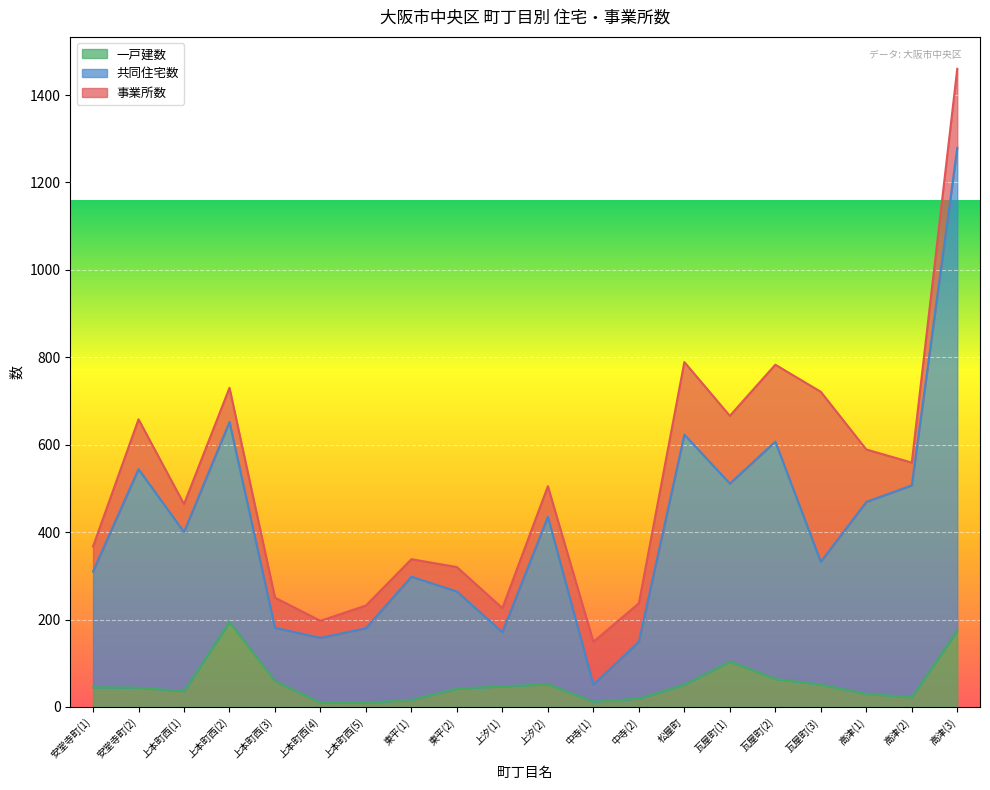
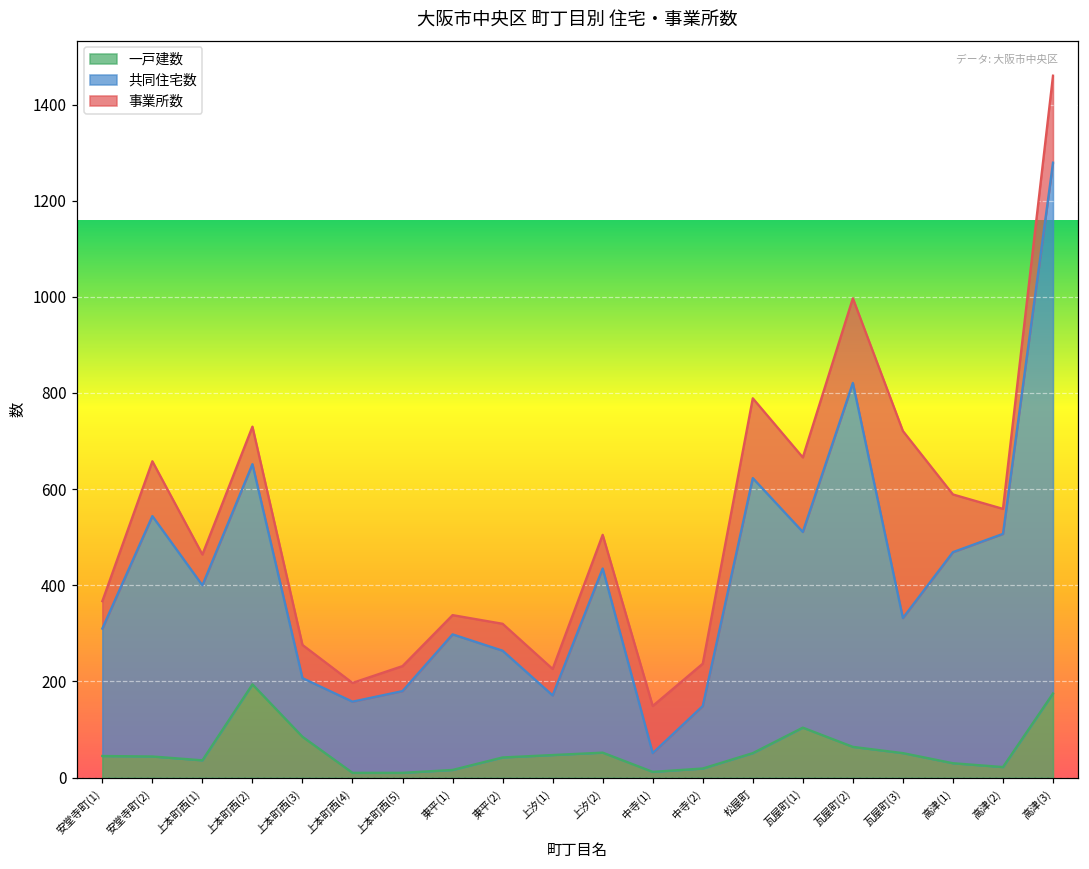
一戸建数, 上本町西(3): 60 -> 90
共同住宅数, 瓦屋町(2): 540 -> 760
